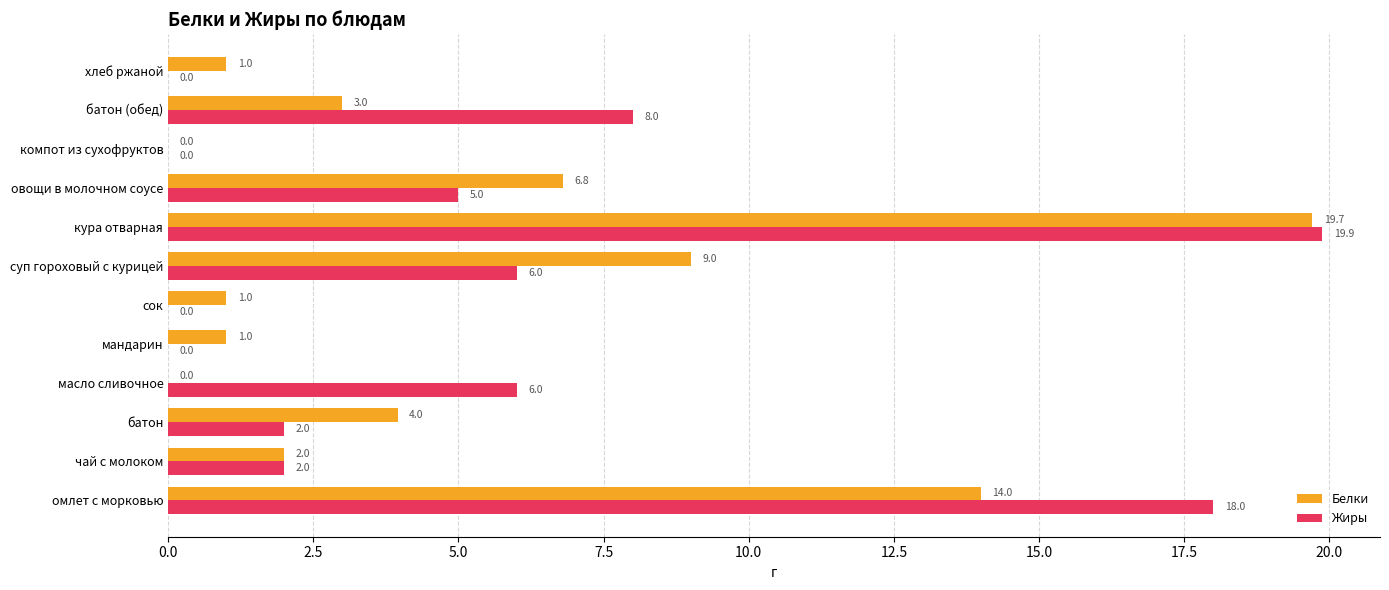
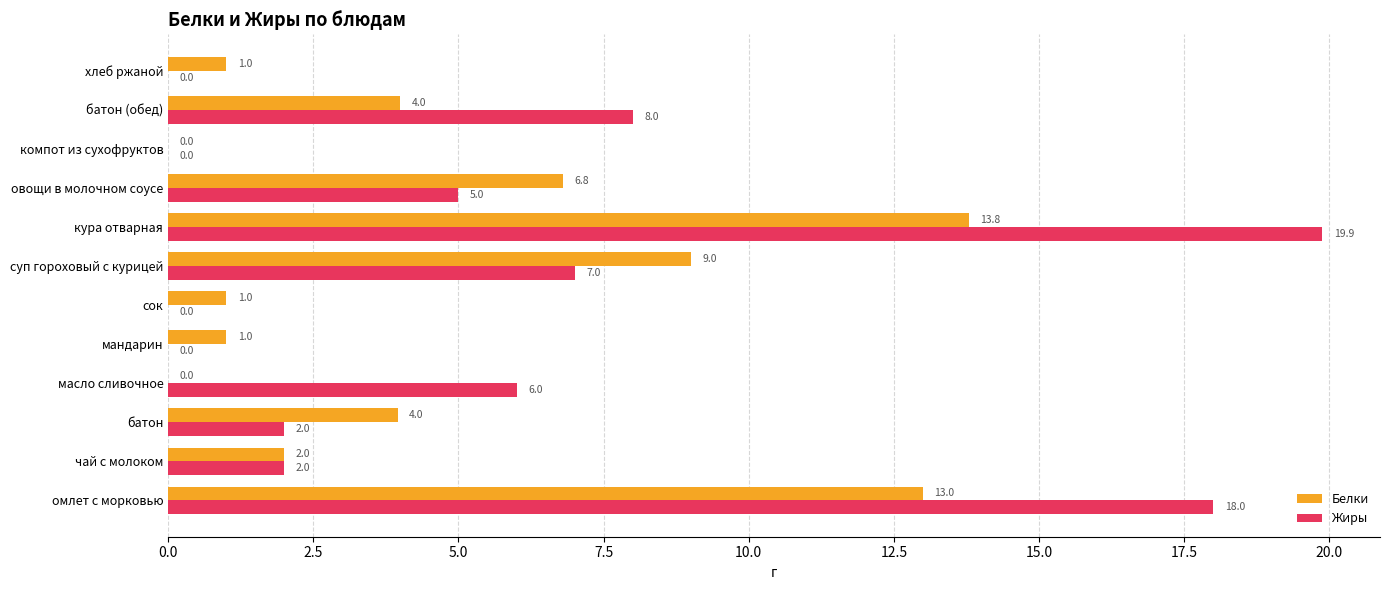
Белки, батон (обед): 3.0 -> 4.0
Белки, кура отварная: 19.7 -> 13.8
Жиры, суп гороховый с курицей: 6.0 -> 7.0
Белки, омлет с морковью: 14.0 -> 13.0
